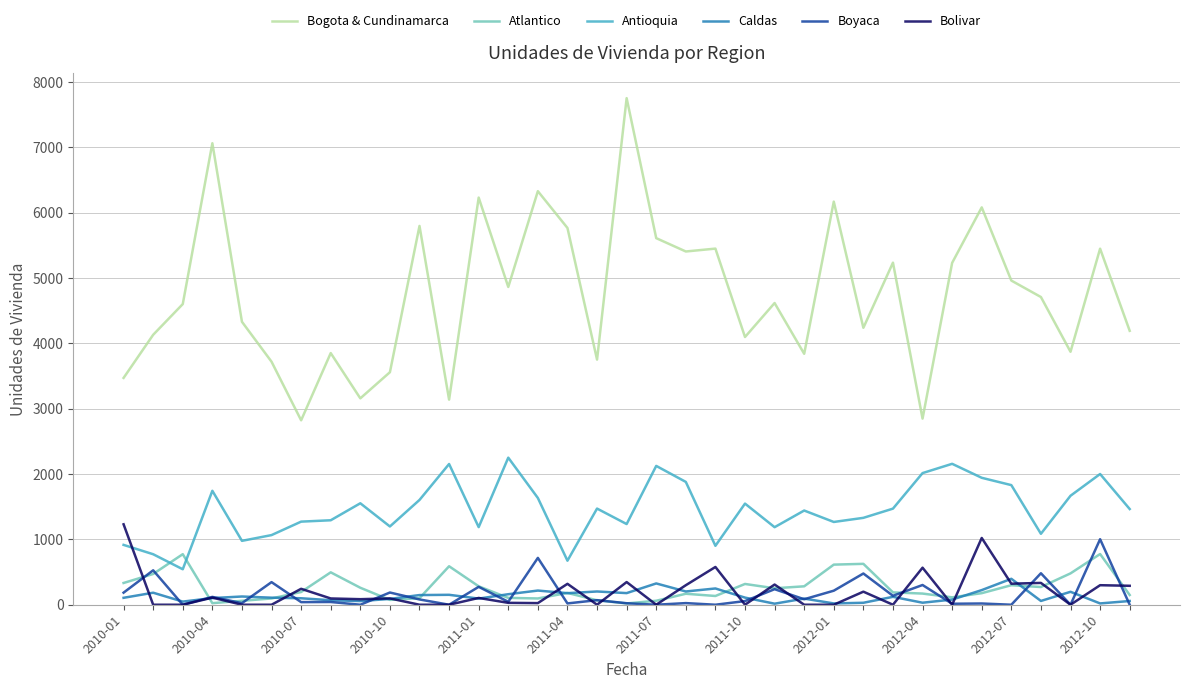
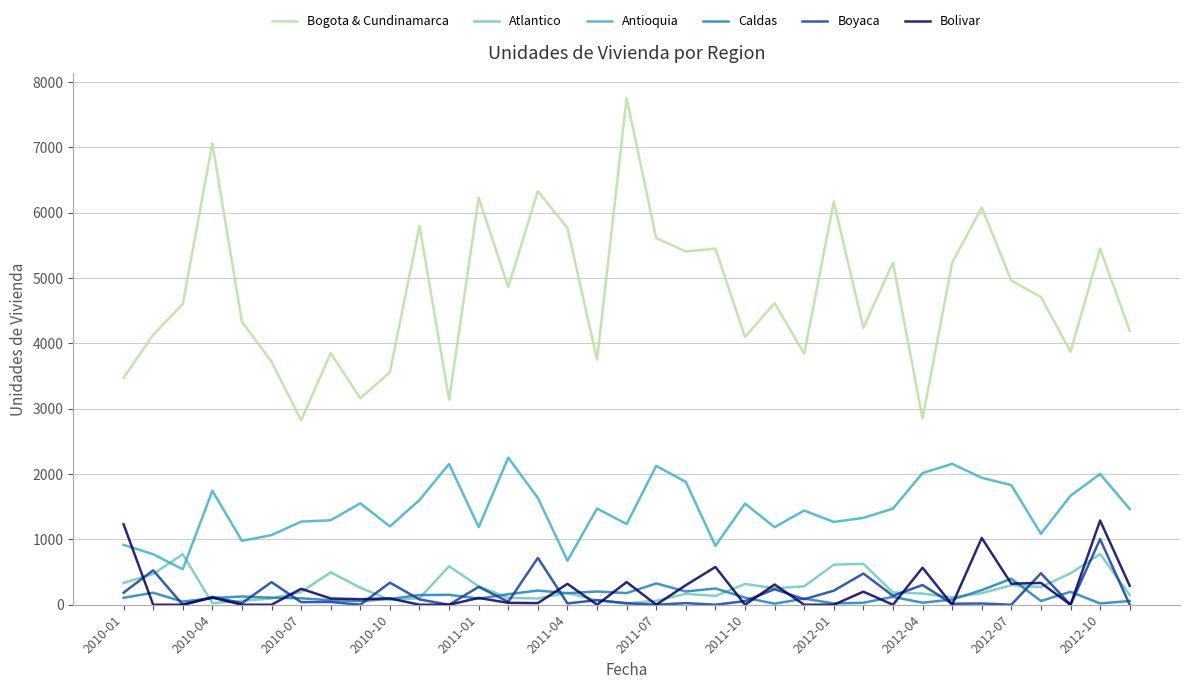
Boyaca, 2010-10: 200 -> 300
Bolivar, 2012-10: 300 -> 1300
